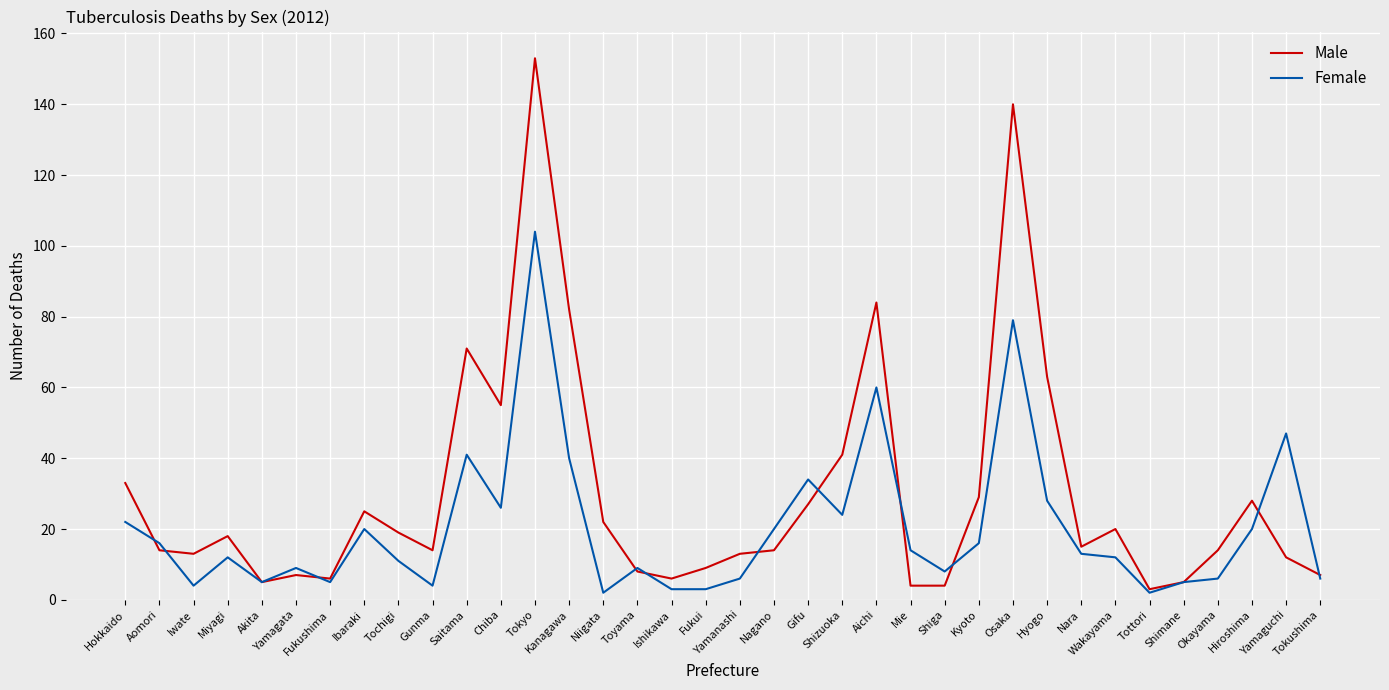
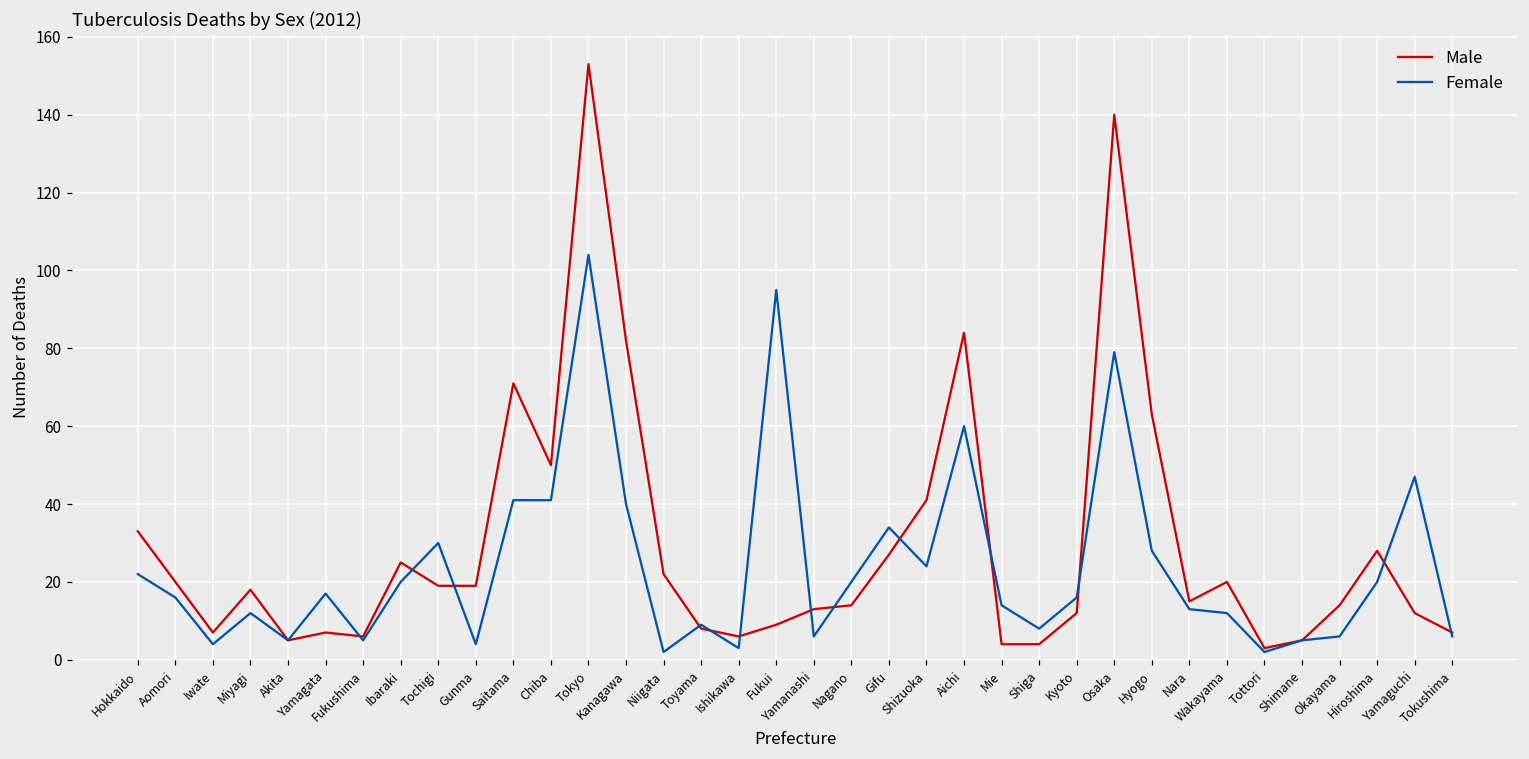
Male, Aomori: 14 -> 20
Male, Iwate: 13 -> 7
Female, Yamagata: 9 -> 17
Female, Tochigi: 11 -> 30
Male, Gunma: 14 -> 19
Male, Chiba: 55 -> 50
Female, Chiba: 26 -> 41
Female, Fukui: 3 -> 95
Male, Kyoto: 29 -> 12
